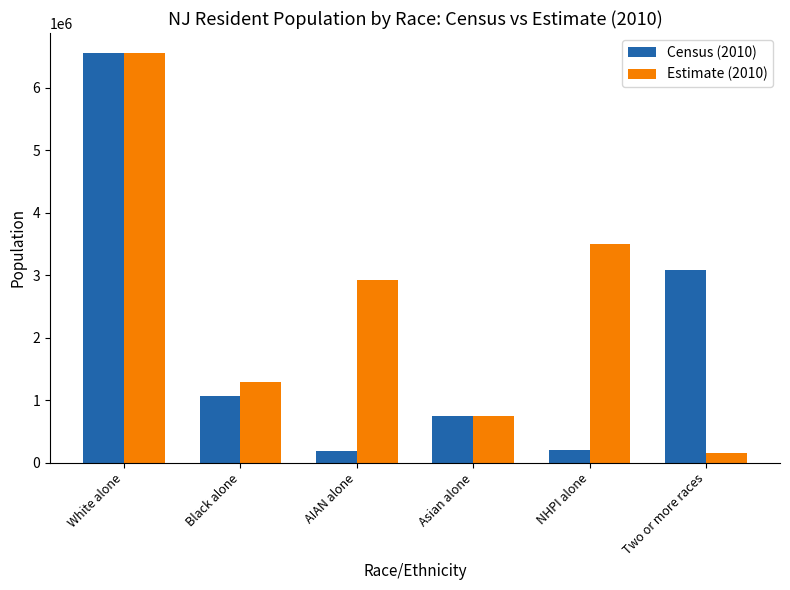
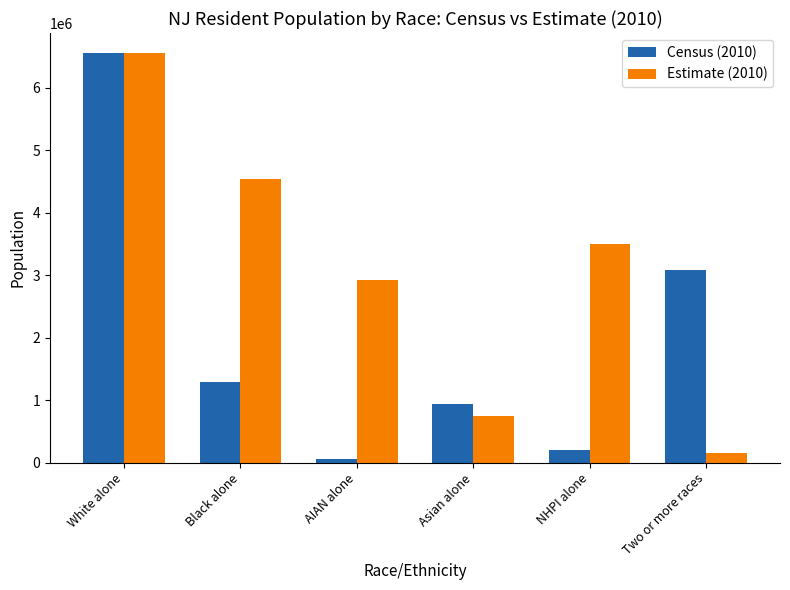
Census (2010), Black alone: 1100000 -> 1300000
Estimate (2010), Black alone: 1300000 -> 4500000
Census (2010), AIAN alone: 200000 -> 0
Census (2010), Asian alone: 700000 -> 900000
